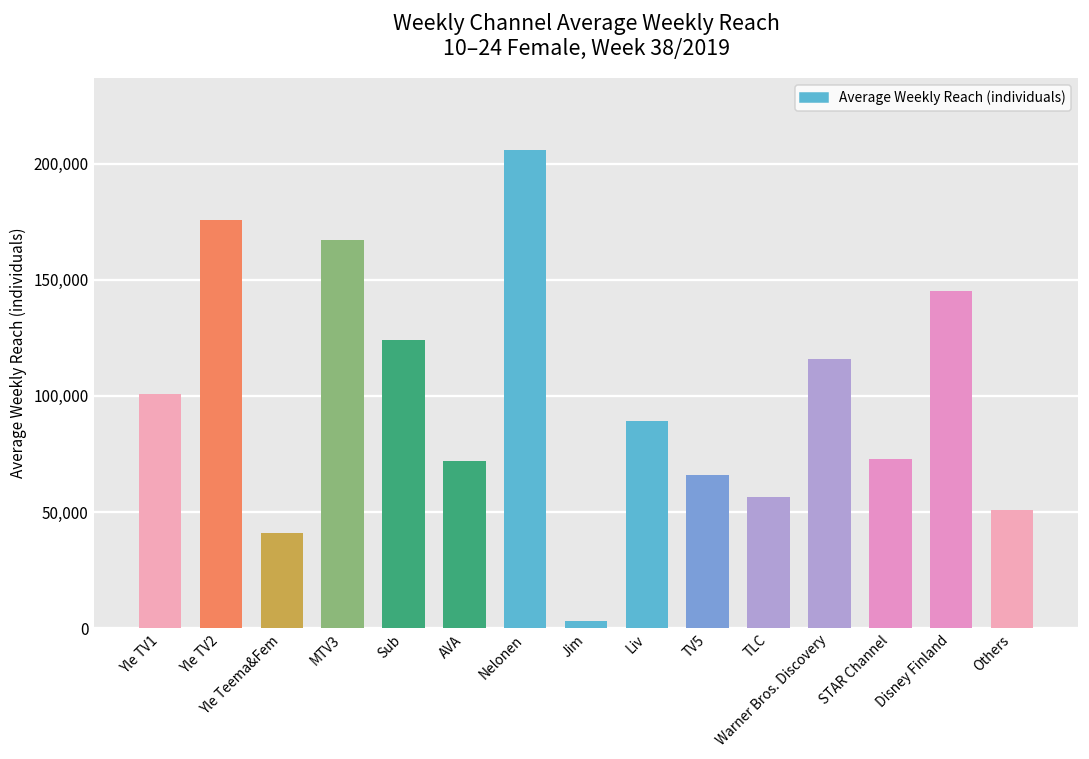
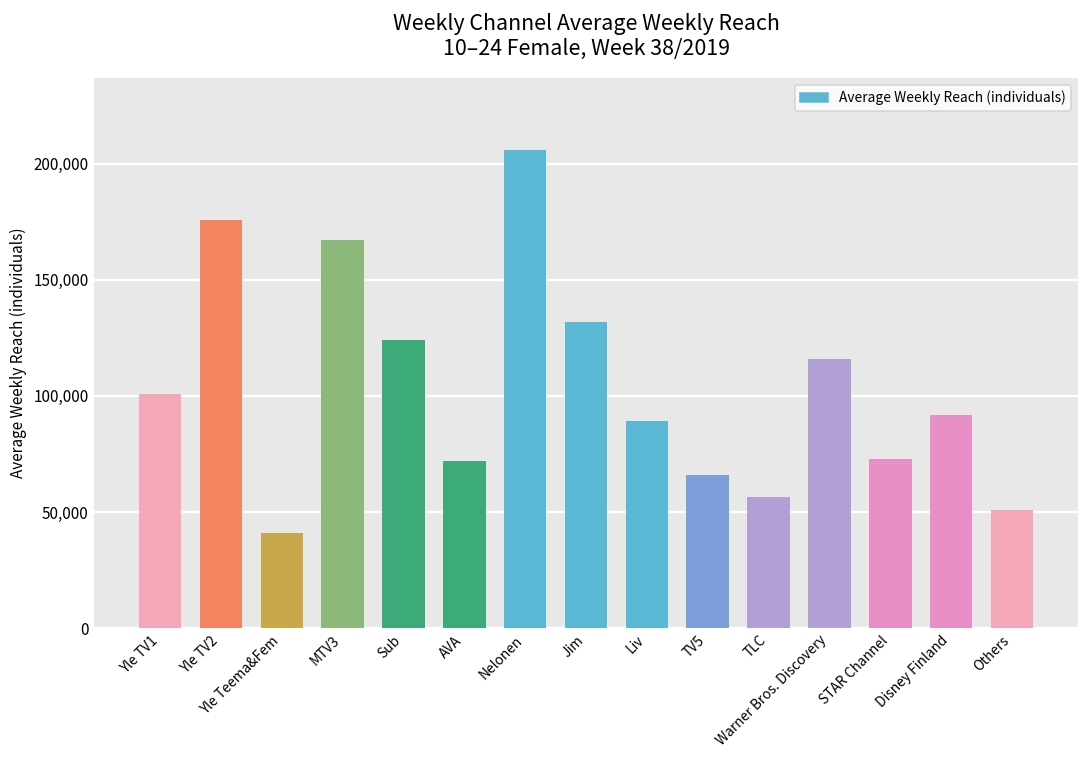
Jim: 3,000 -> 132,000
Disney Finland: 145,000 -> 92,000
